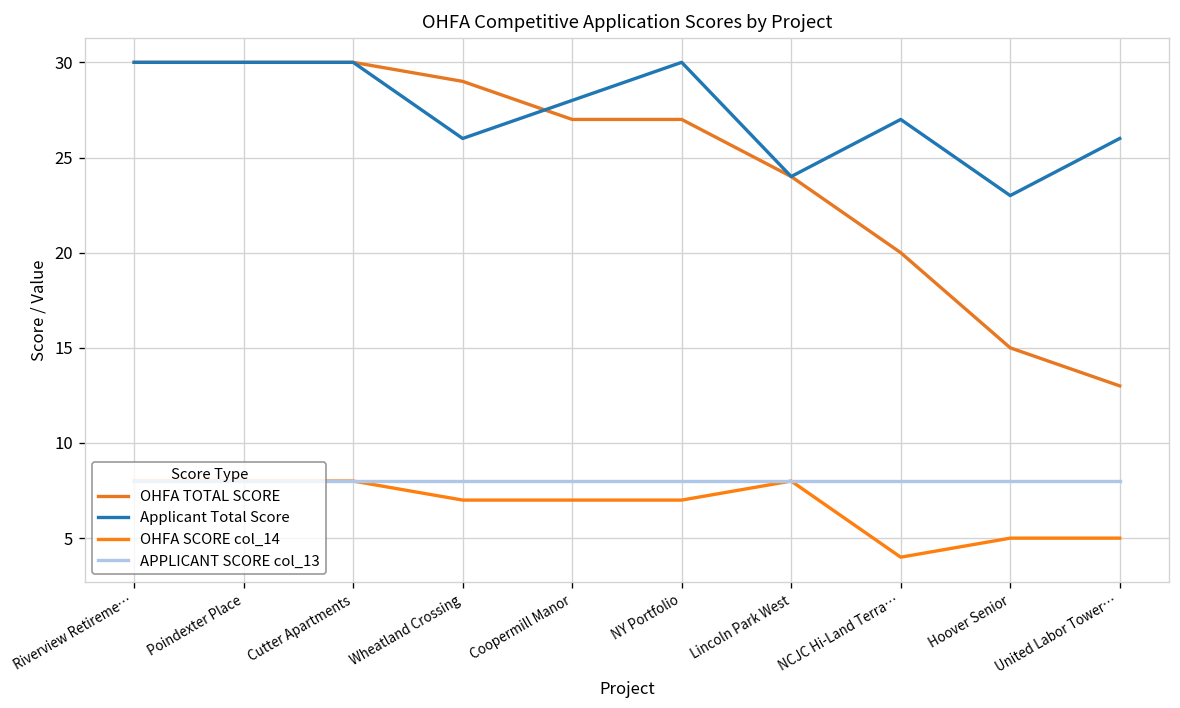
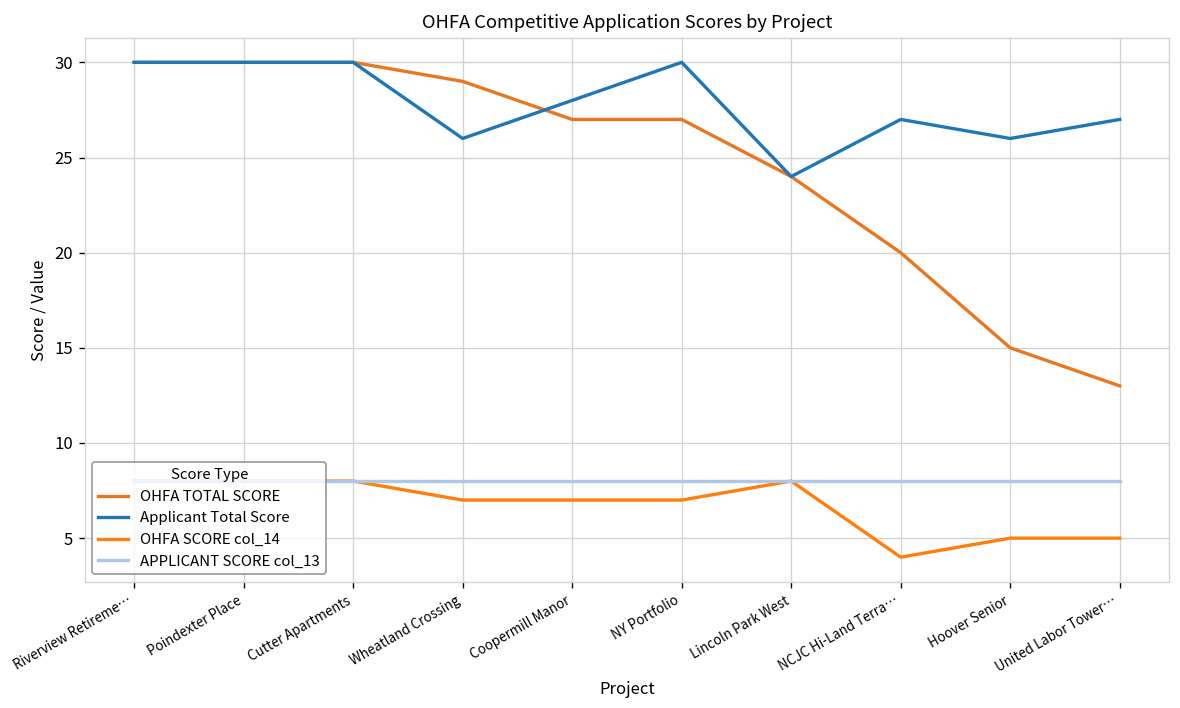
Applicant Total Score, Hoover Senior: 23 -> 26
Applicant Total Score, United Labor Tower…: 26 -> 27
